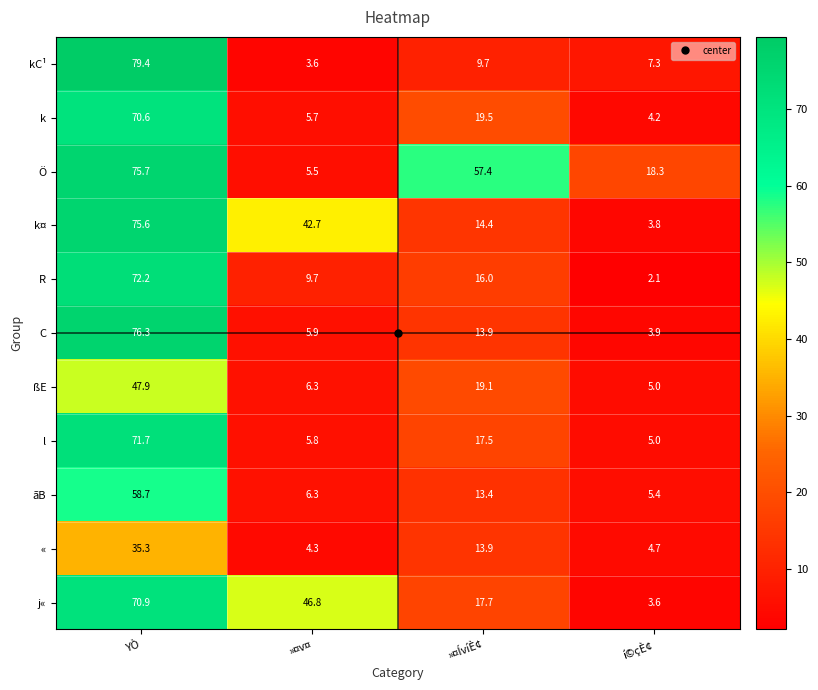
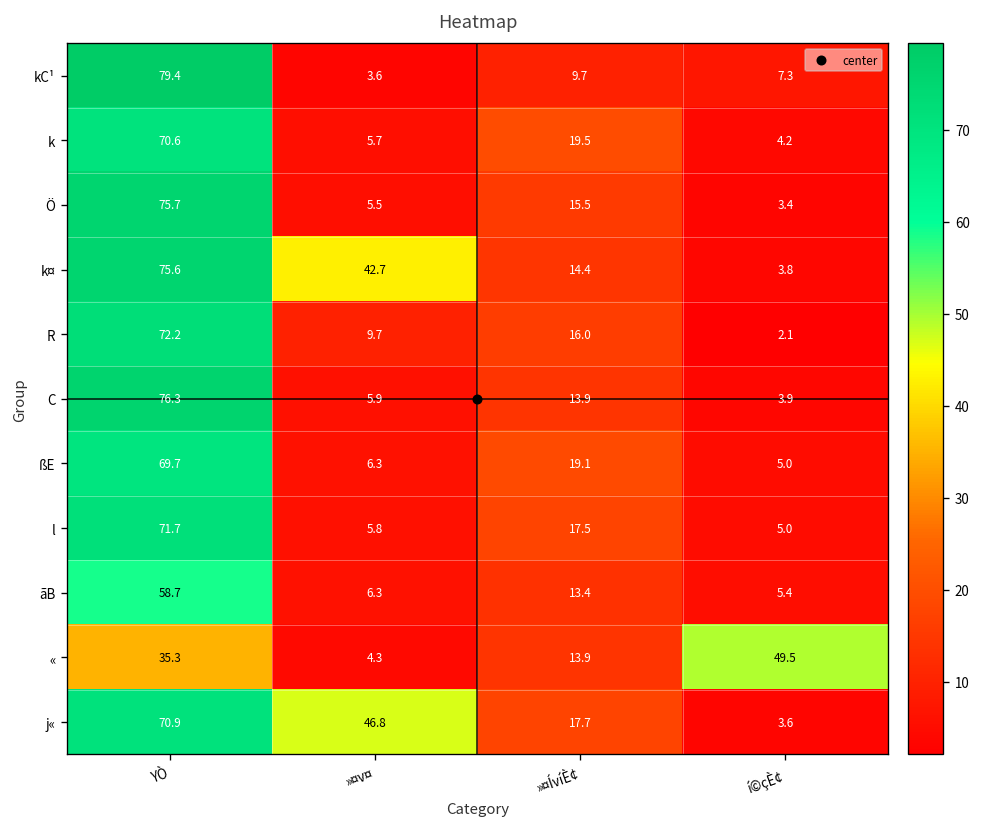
Ö, »¤ÍvíÈ¢: 57.4 -> 15.5
Ö, í©çÈ¢: 18.3 -> 3.4
ßE, YÒ: 47.9 -> 69.7
«, í©çÈ¢: 4.7 -> 49.5
